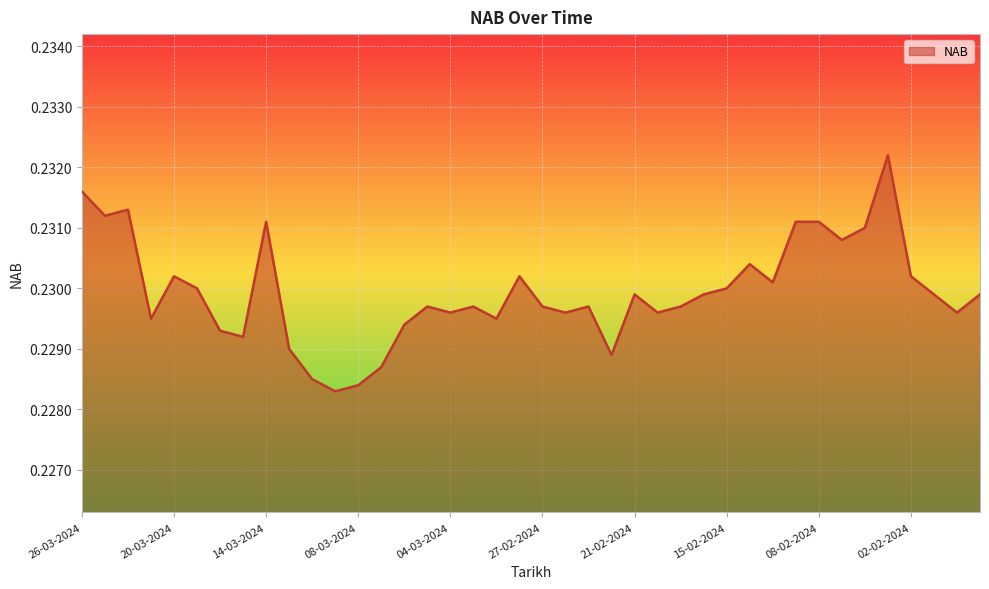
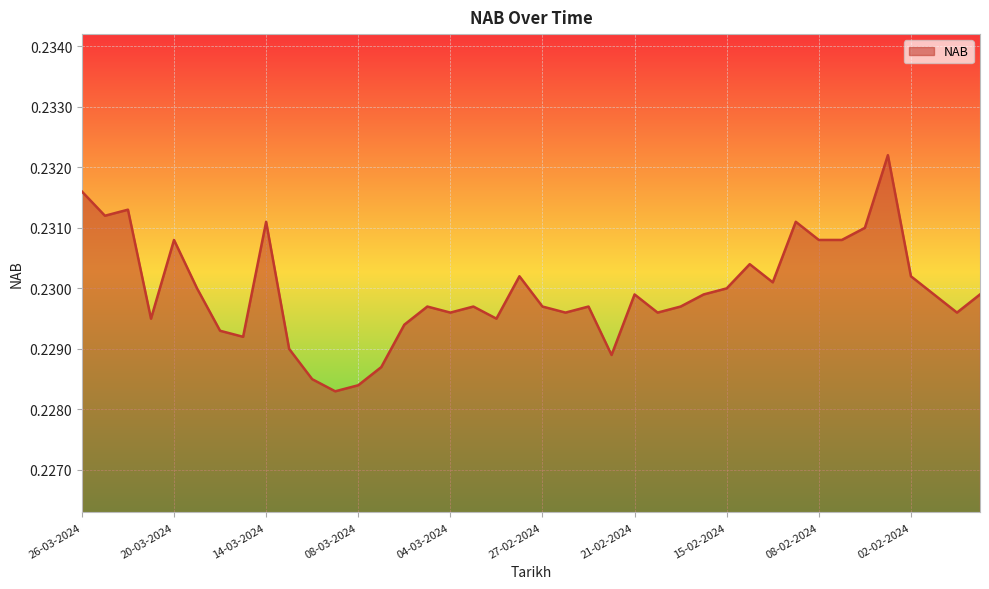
20-03-2024: 0.2302 -> 0.2308
08-02-2024: 0.2311 -> 0.2308
